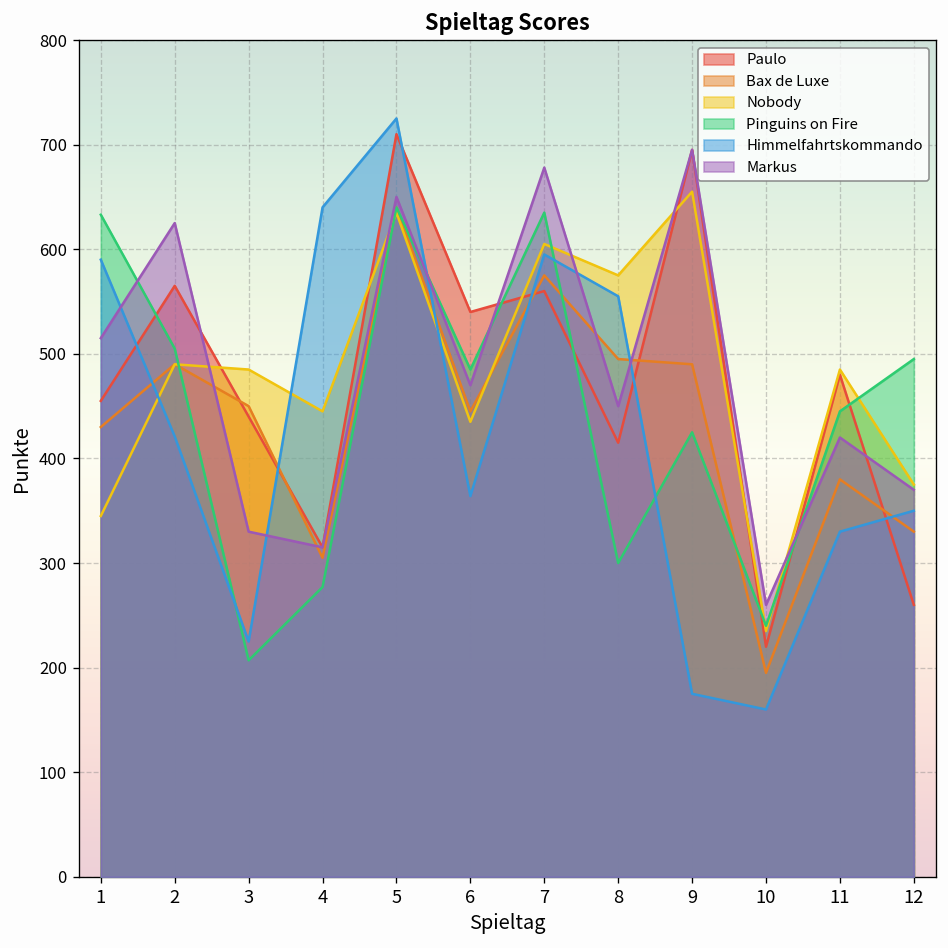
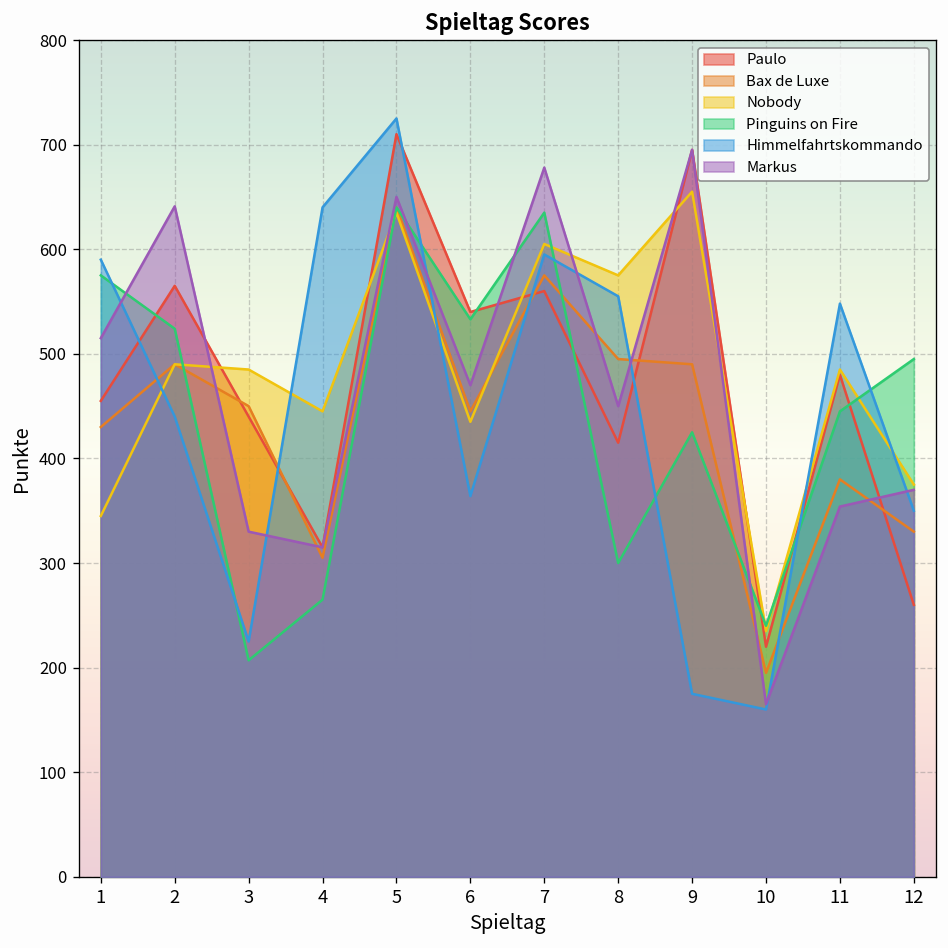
Pinguins on Fire, 1: 630 -> 580
Pinguins on Fire, 2: 510 -> 520
Himmelfahrtskommando, 2: 420 -> 440
Markus, 2: 630 -> 640
Pinguins on Fire, 4: 280 -> 270
Pinguins on Fire, 6: 490 -> 530
Markus, 10: 260 -> 170
Himmelfahrtskommando, 11: 330 -> 550
Markus, 11: 420 -> 350
